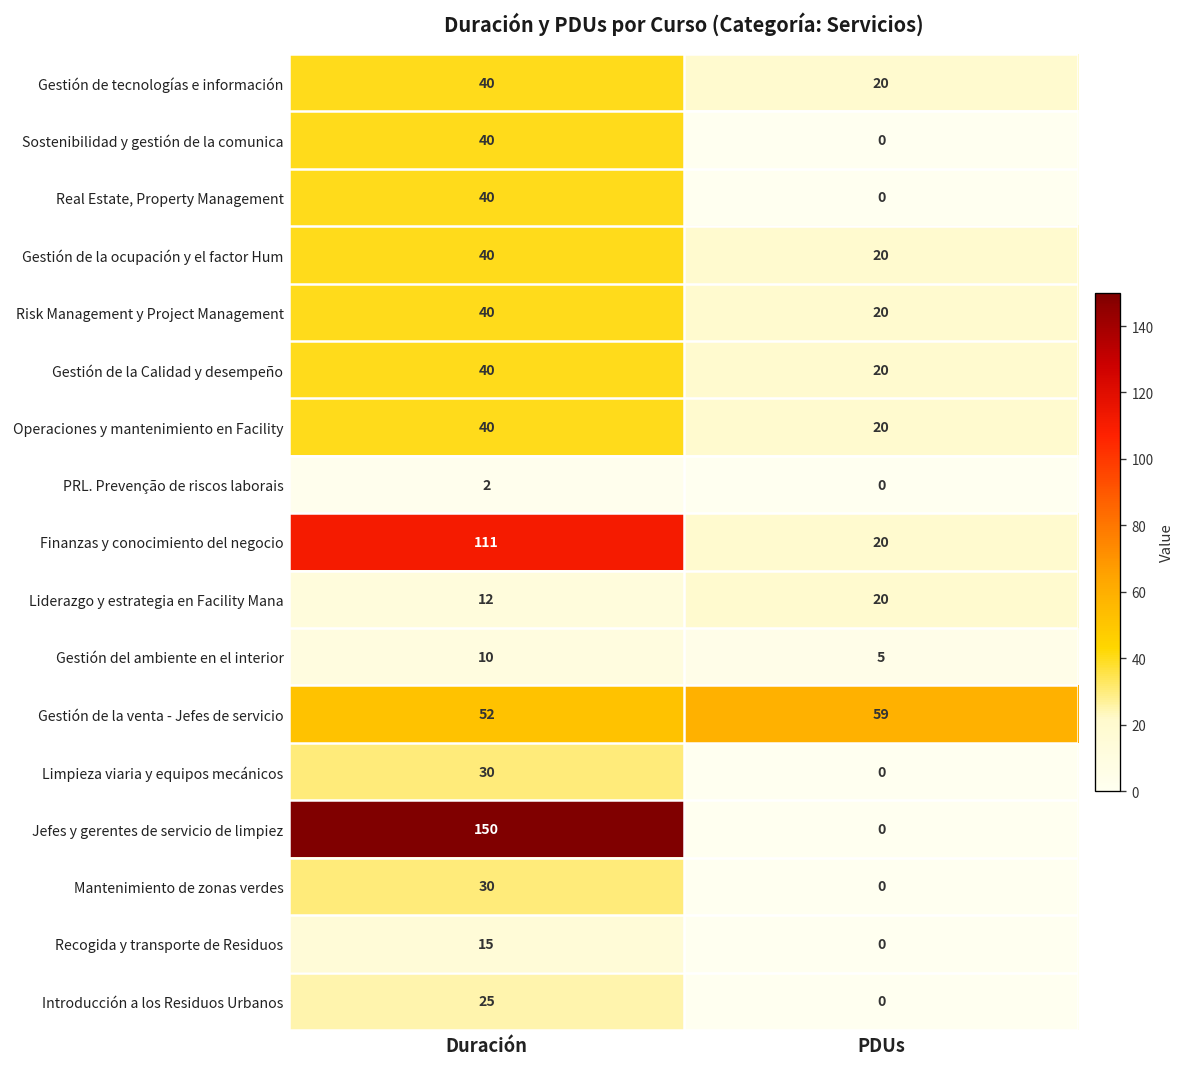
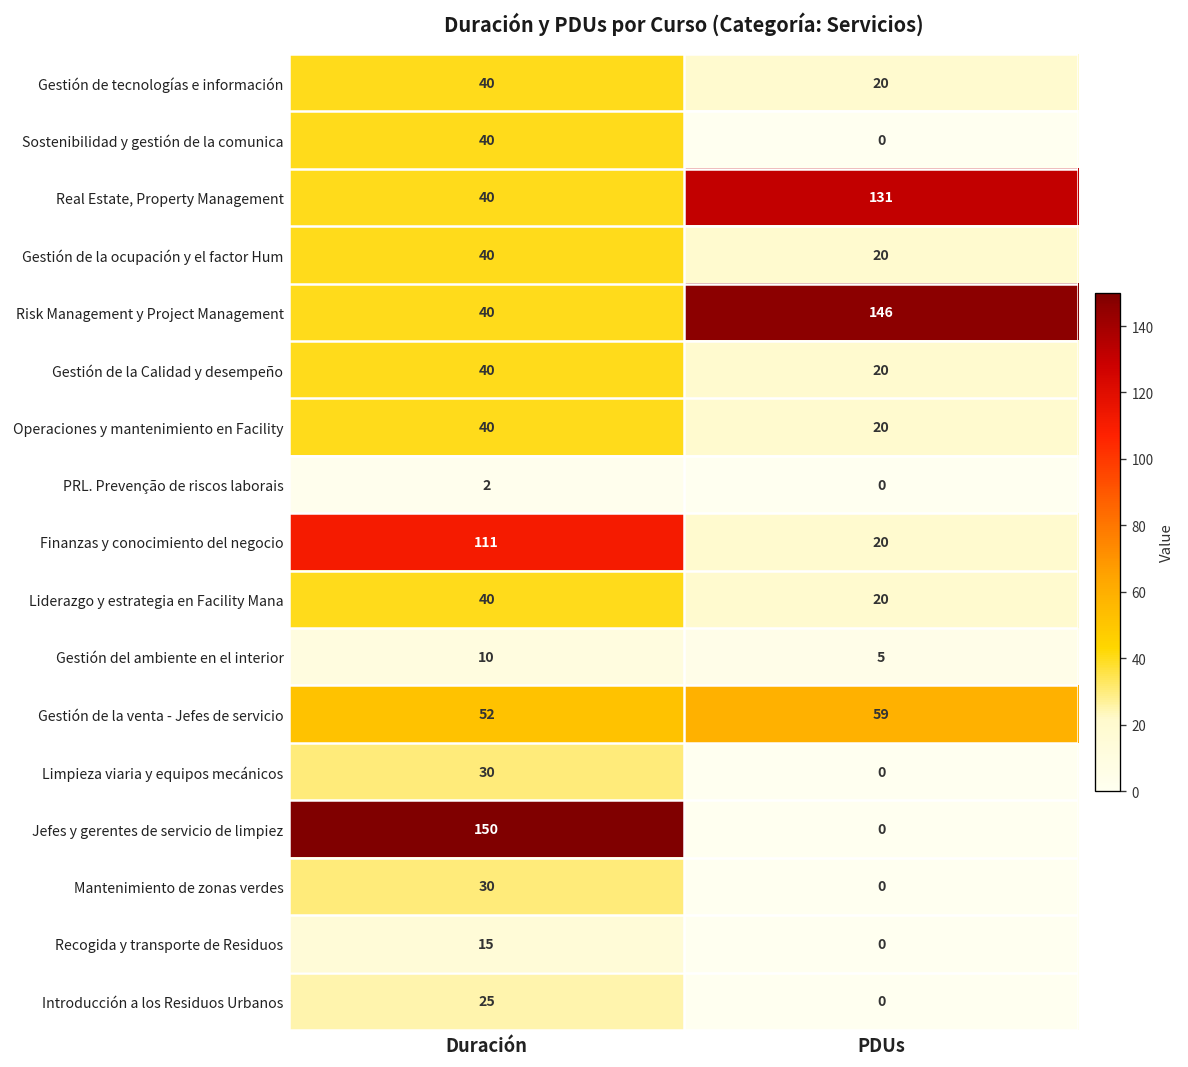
Real Estate, Property Management, PDUs: 0 -> 131
Risk Management y Project Management, PDUs: 20 -> 146
Liderazgo y estrategia en Facility Mana, Duración: 12 -> 40
